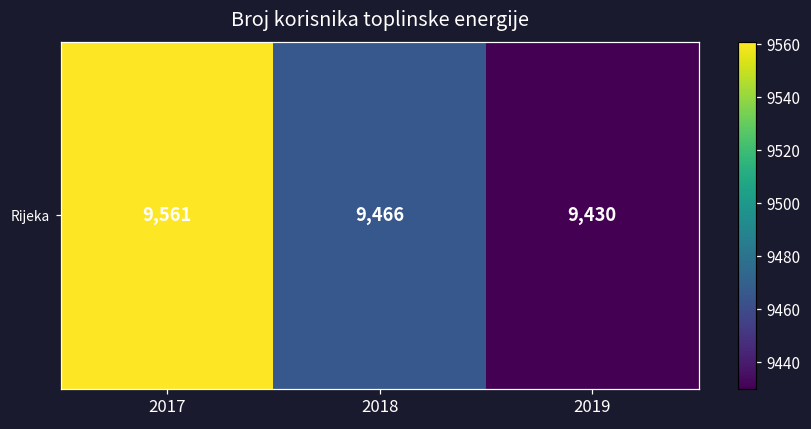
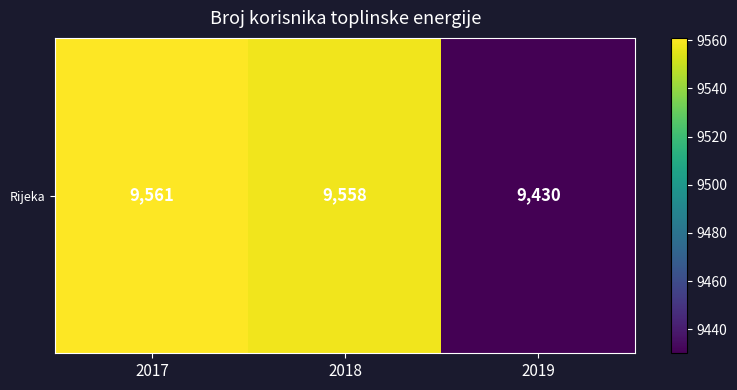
Rijeka, 2018: 9,466 -> 9,558
